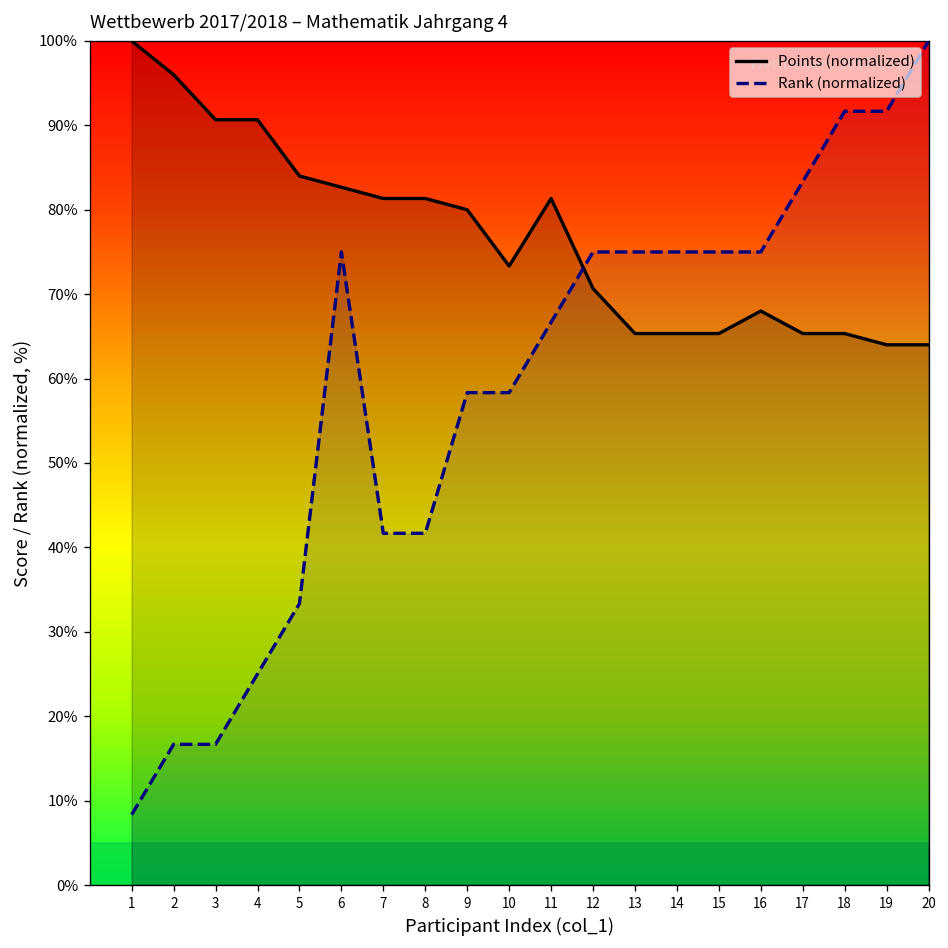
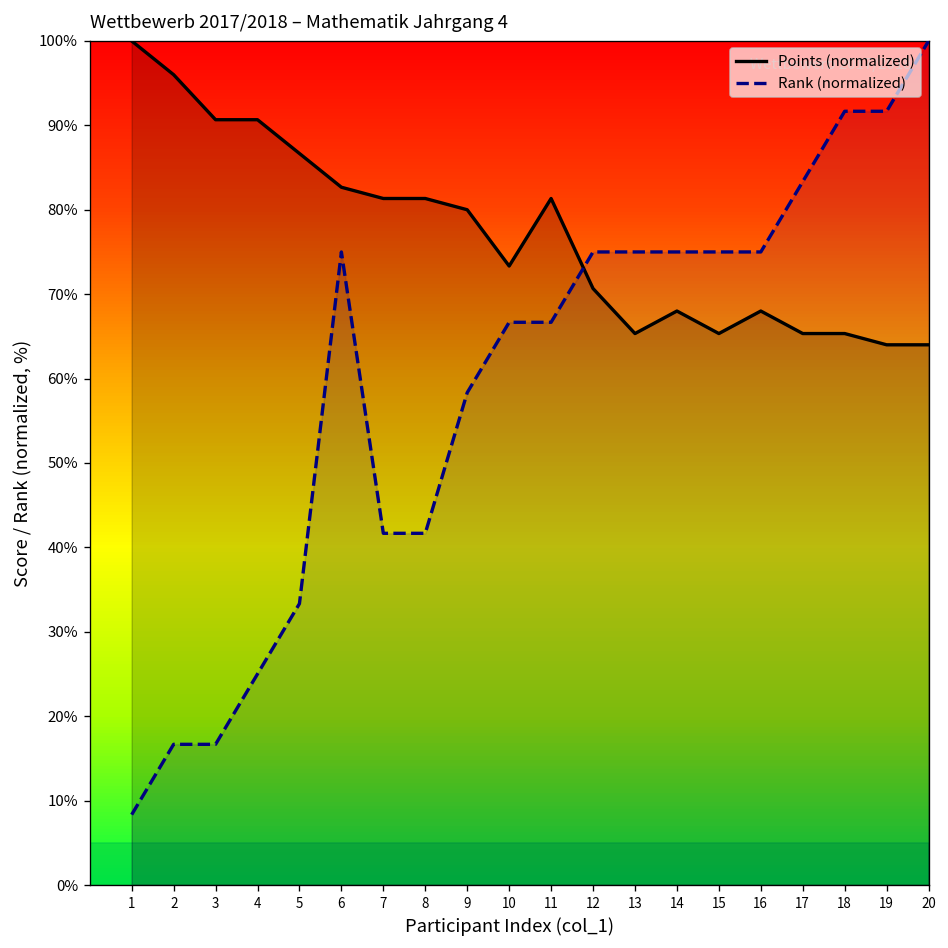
Points (normalized), 5: 84% -> 87%
Rank (normalized), 10: 58% -> 67%
Points (normalized), 14: 65% -> 68%
